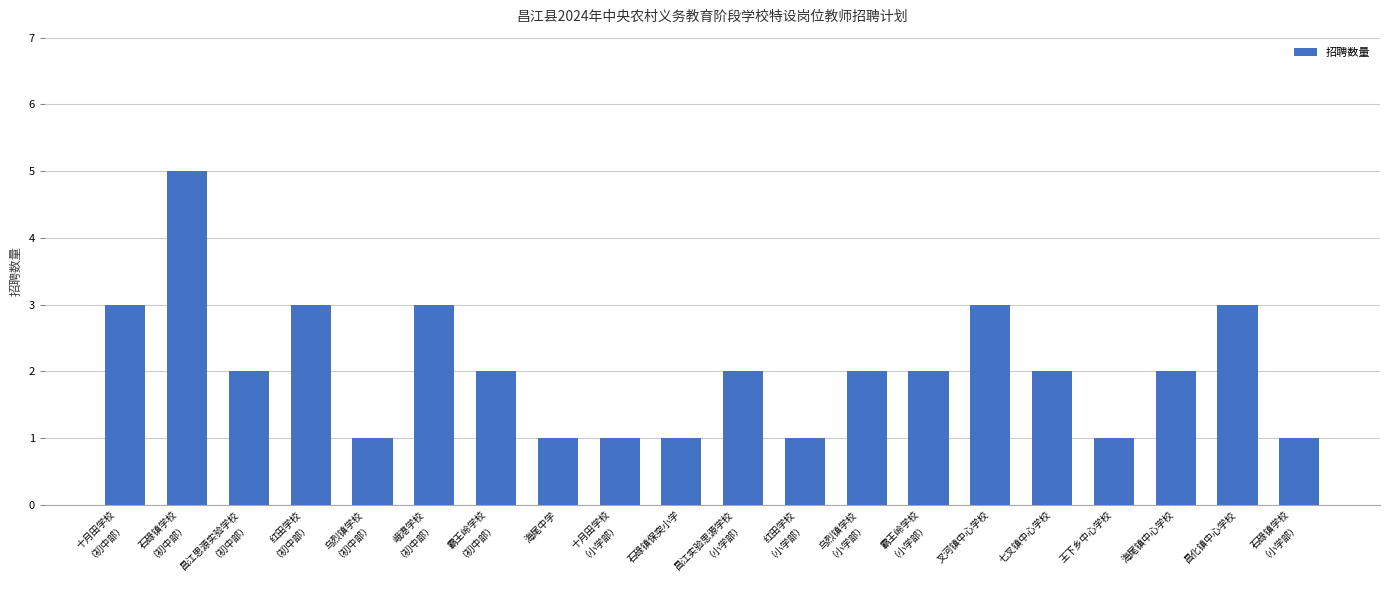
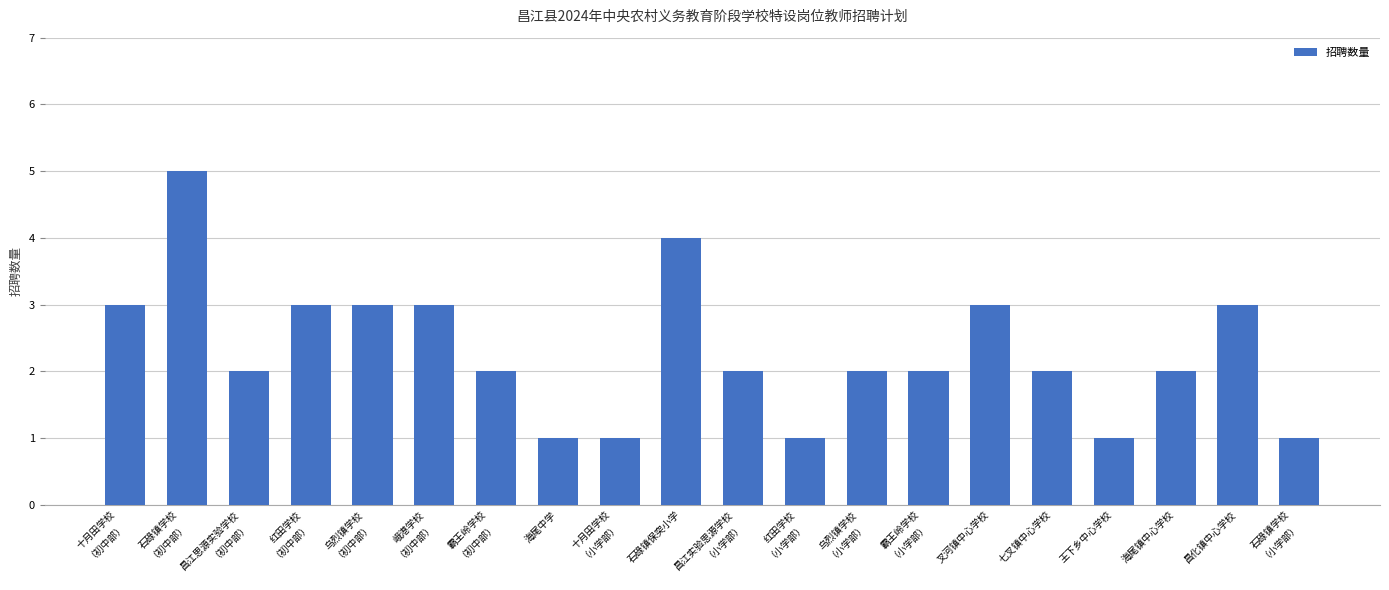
乌烈镇学校 （初中部）: 1 -> 3
石碌镇保突小学: 1 -> 4
